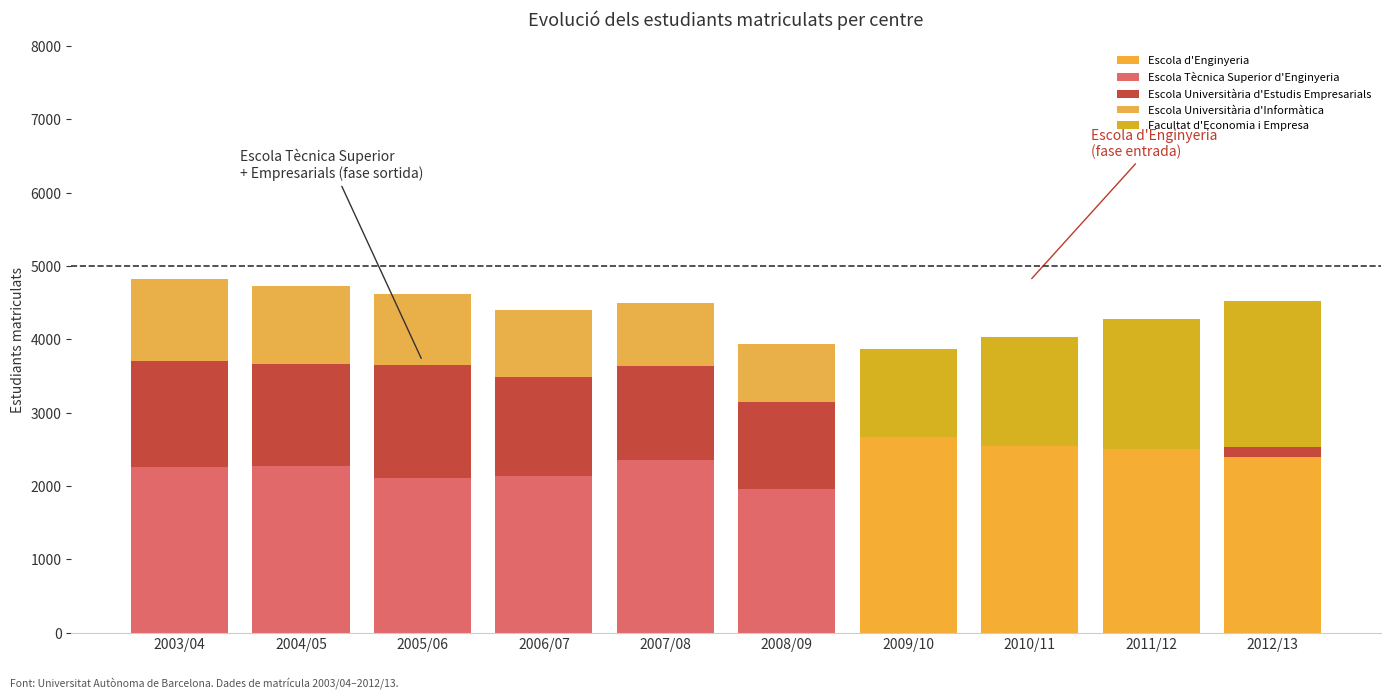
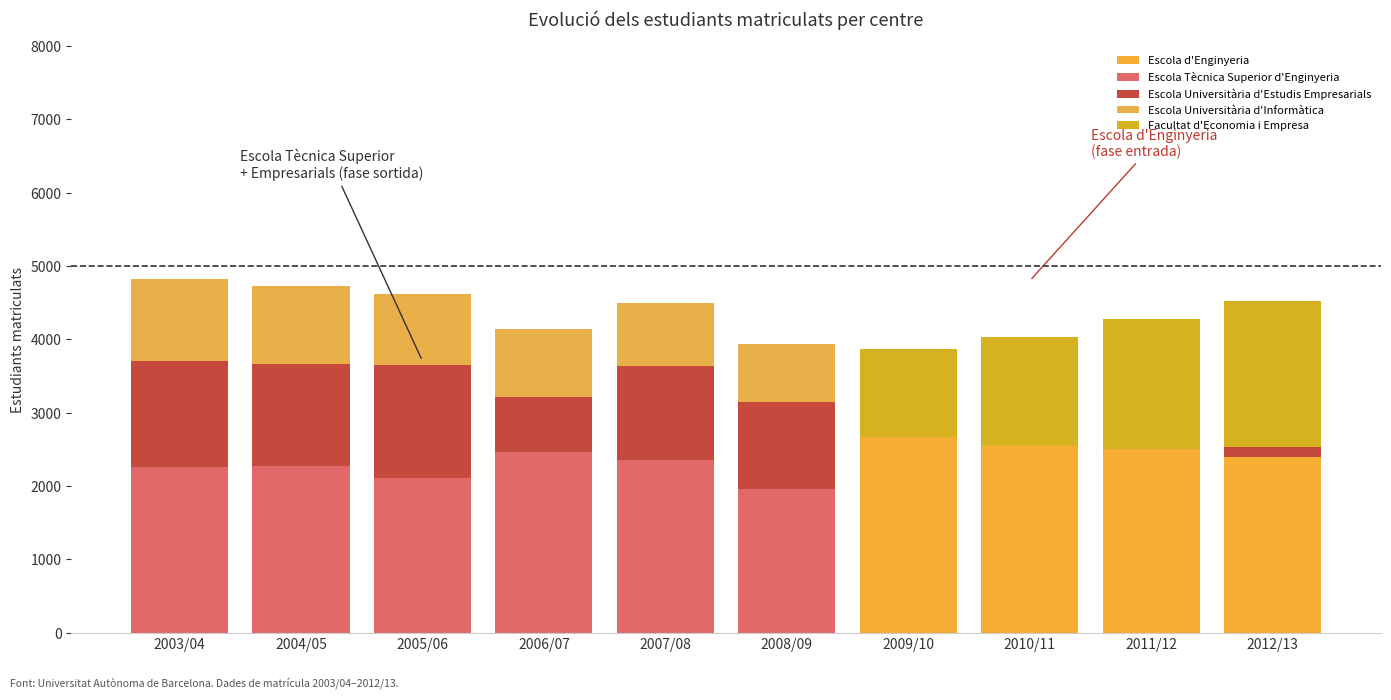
Escola Tècnica Superior d'Enginyeria, 2006/07: 2100 -> 2500
Escola Universitària d'Estudis Empresarials, 2006/07: 1300 -> 800
